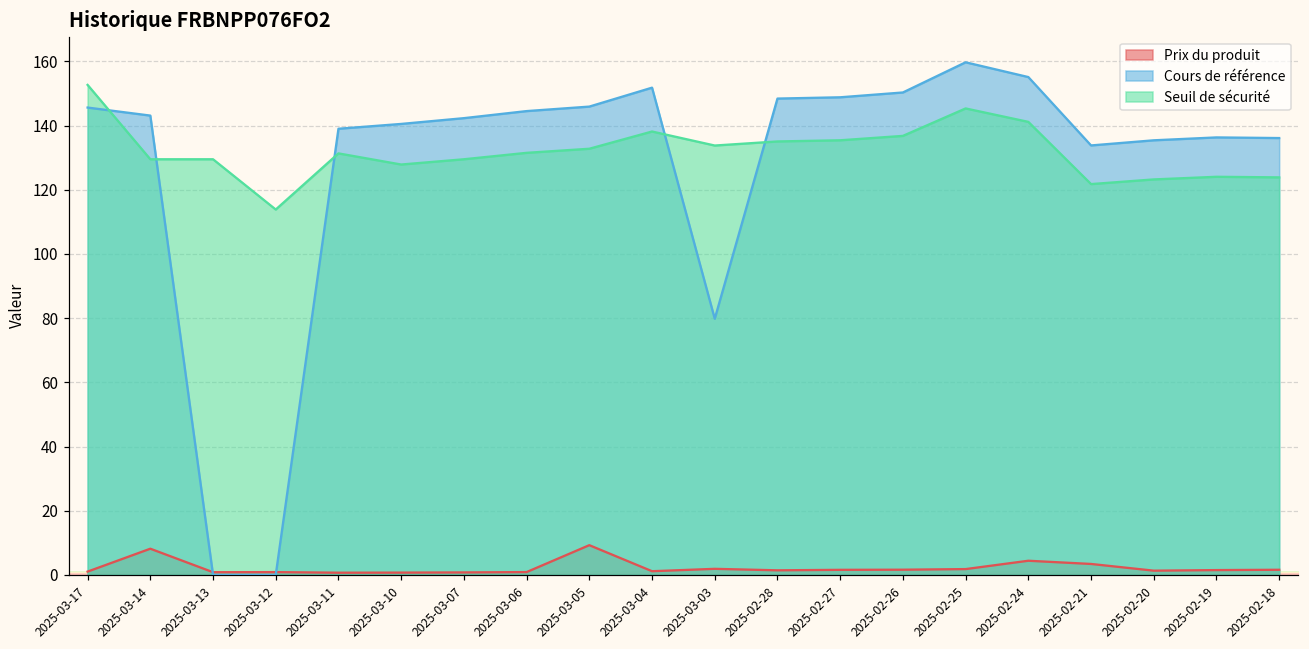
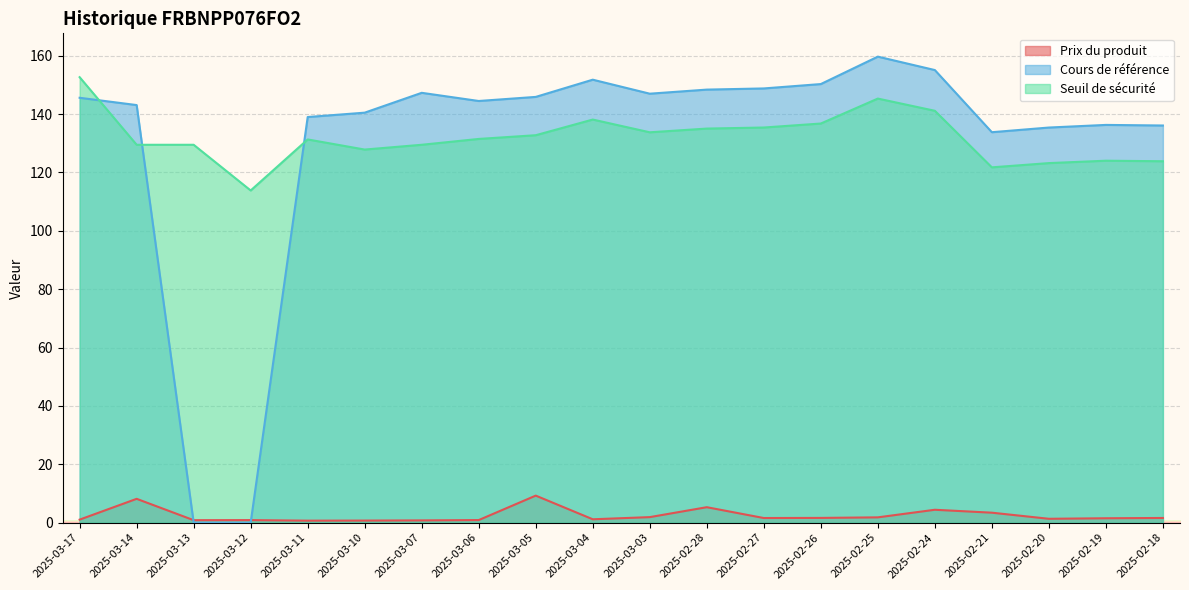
Cours de référence, 2025-03-07: 142 -> 147
Cours de référence, 2025-03-03: 80 -> 147
Prix du produit, 2025-02-28: 1 -> 5
